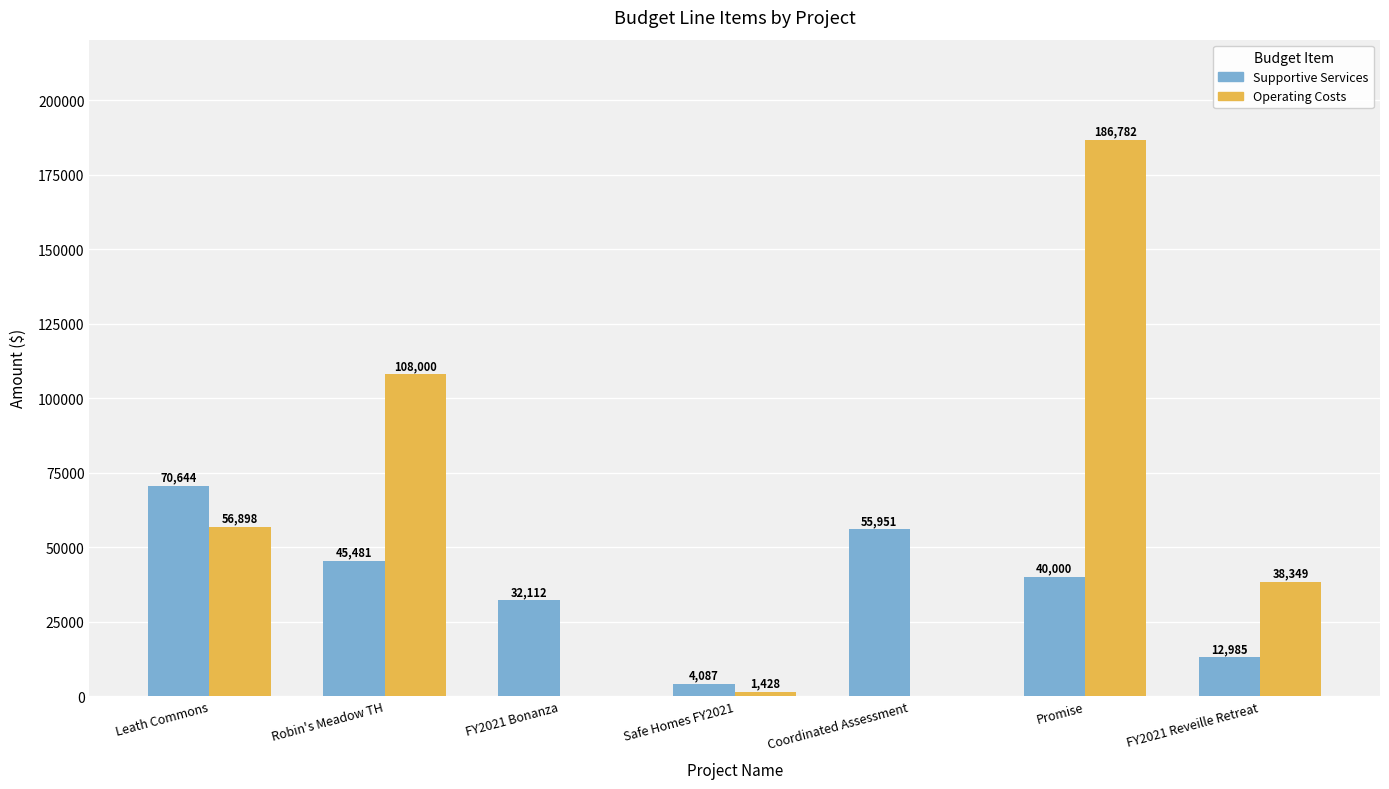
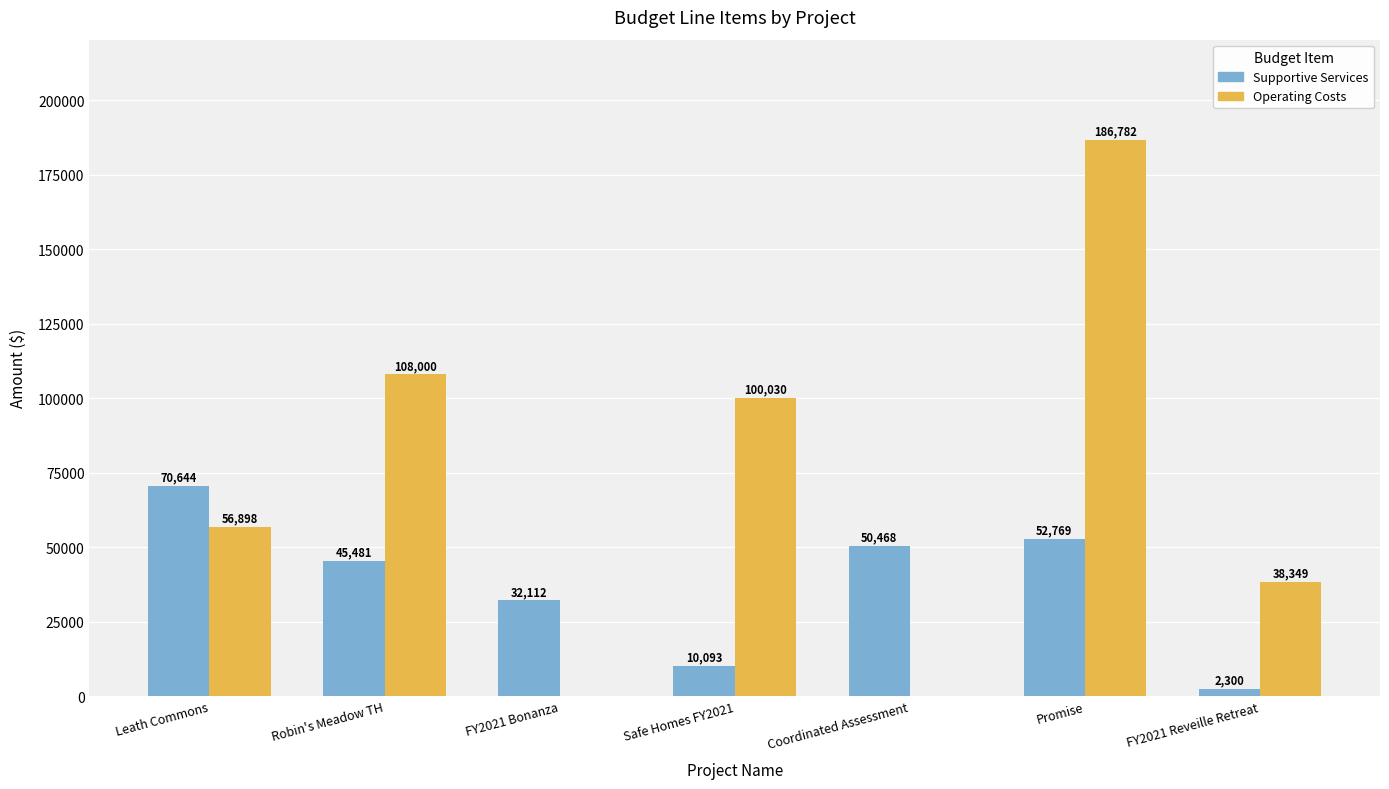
Supportive Services, Safe Homes FY2021: 4,087 -> 10,093
Operating Costs, Safe Homes FY2021: 1,428 -> 100,030
Supportive Services, Coordinated Assessment: 55,951 -> 50,468
Supportive Services, Promise: 40,000 -> 52,769
Supportive Services, FY2021 Reveille Retreat: 12,985 -> 2,300
